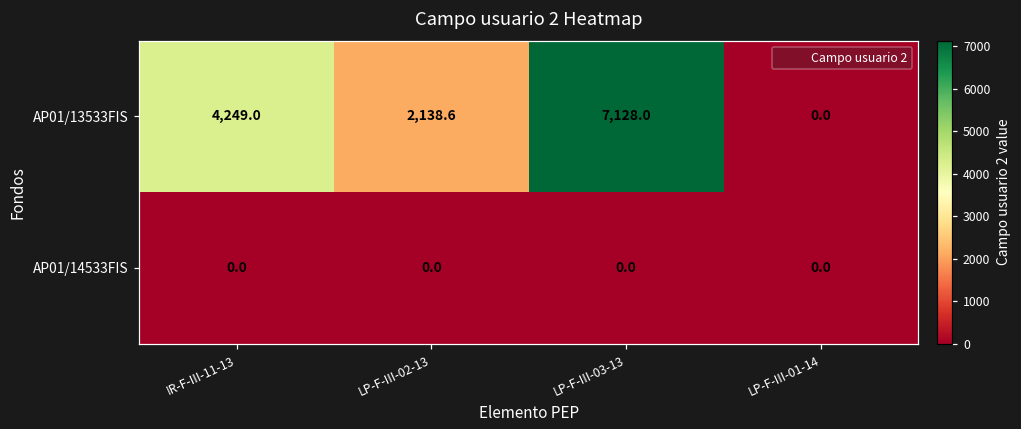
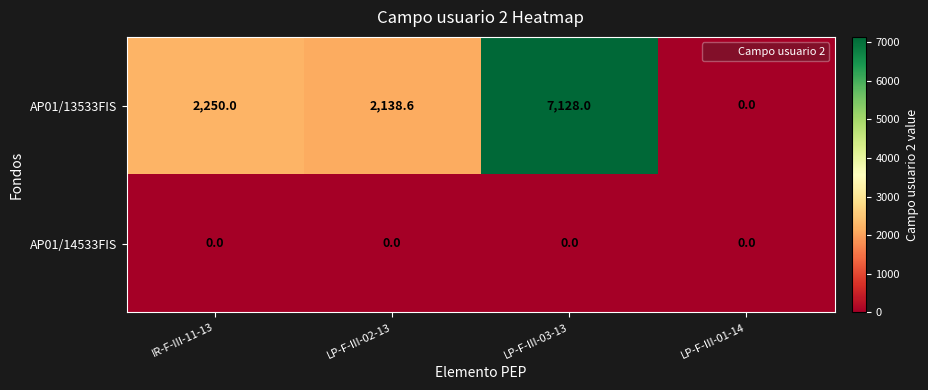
AP01/13533FIS, IR-F-III-11-13: 4,249.0 -> 2,250.0
